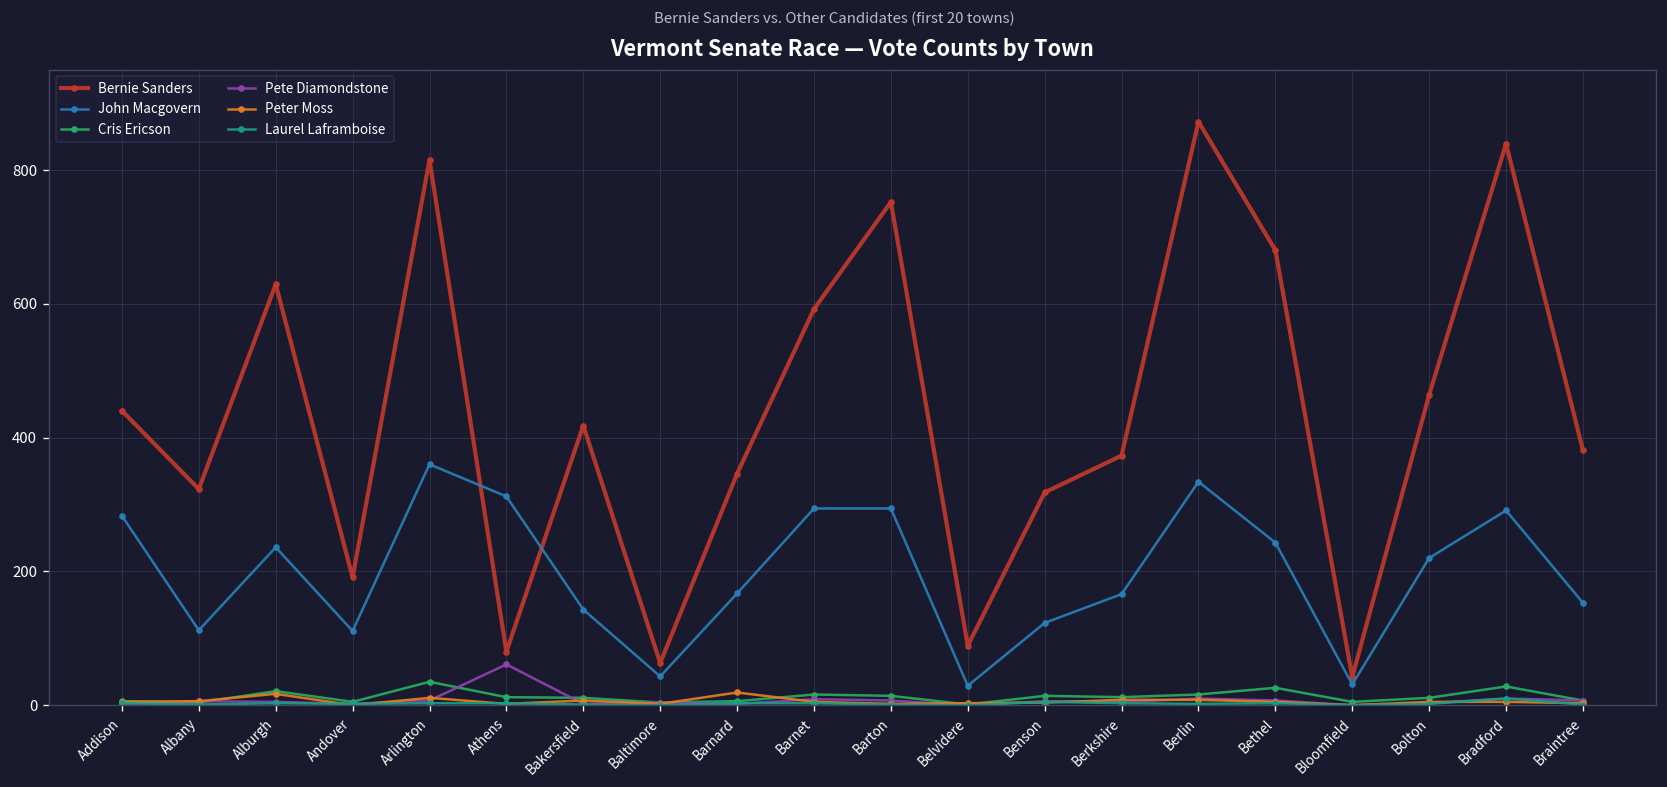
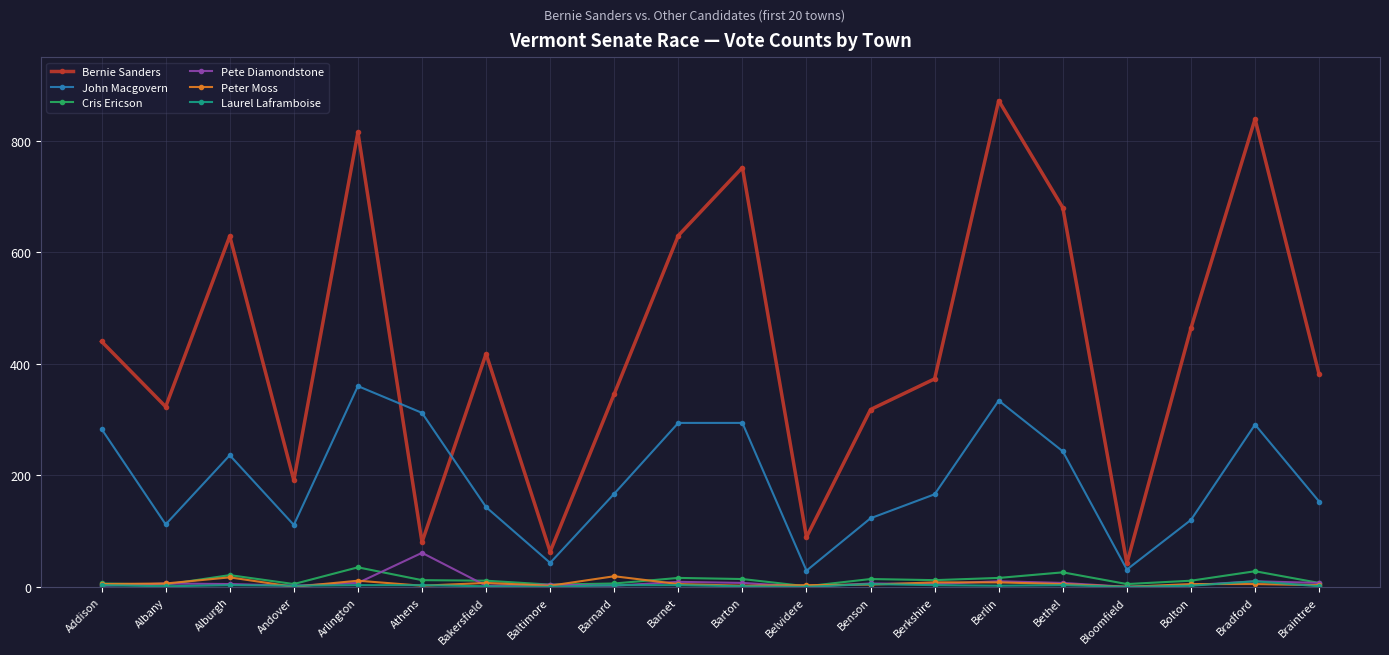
Bernie Sanders, Barnet: 590 -> 630
John Macgovern, Bolton: 220 -> 120
